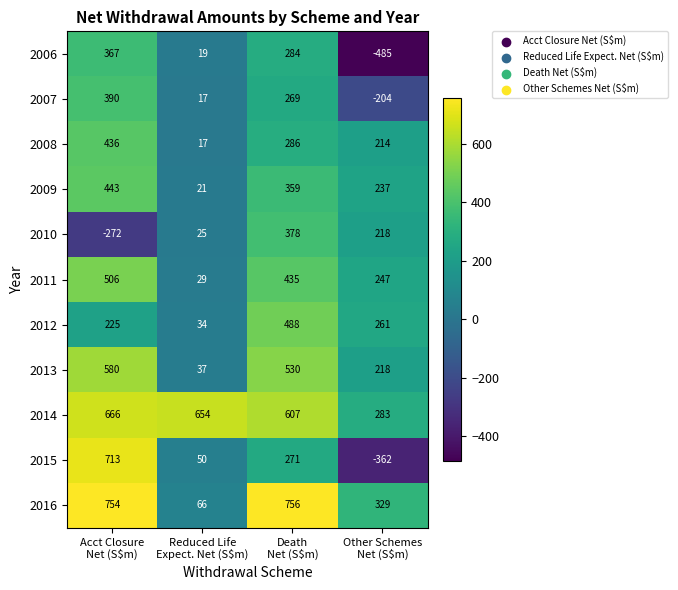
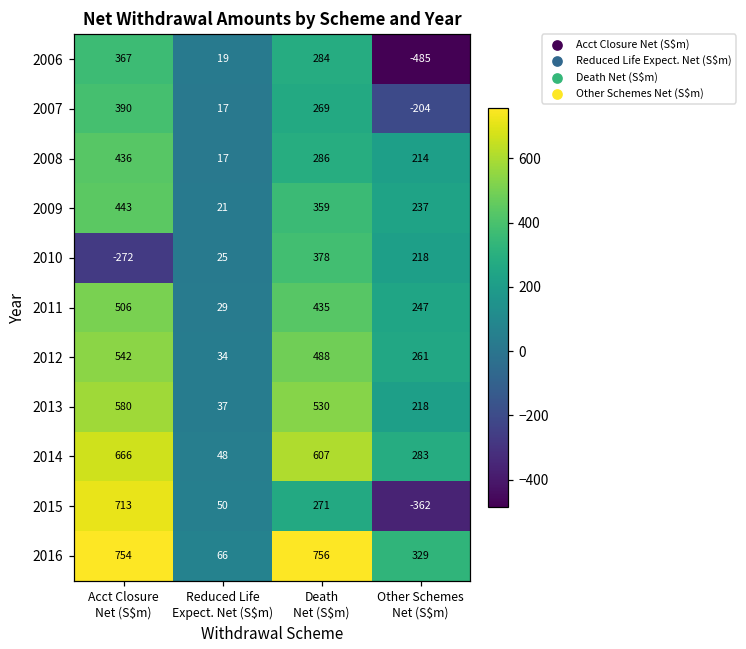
2012, Acct Closure Net (S$m): 225 -> 542
2014, Reduced Life Expect. Net (S$m): 654 -> 48
